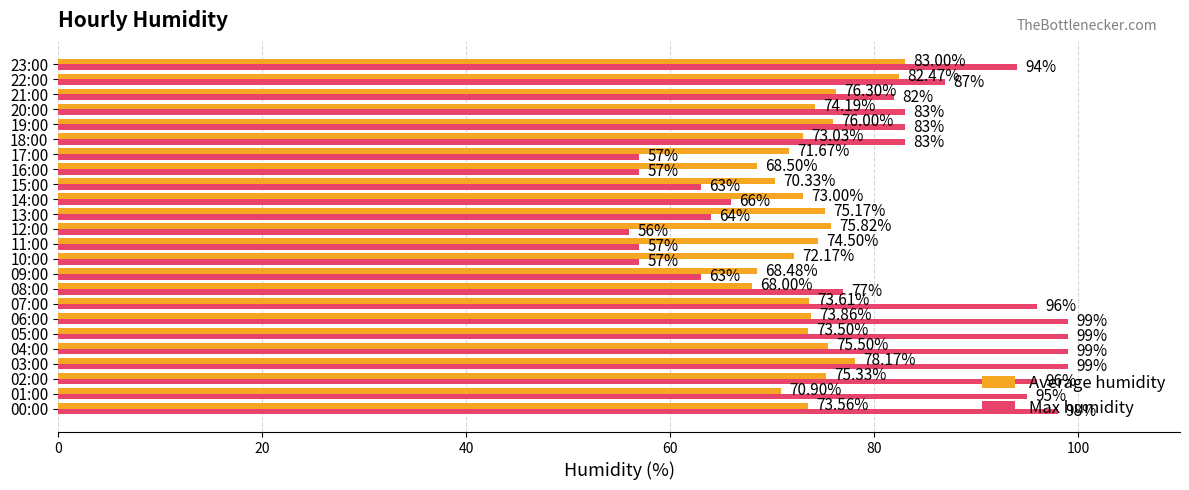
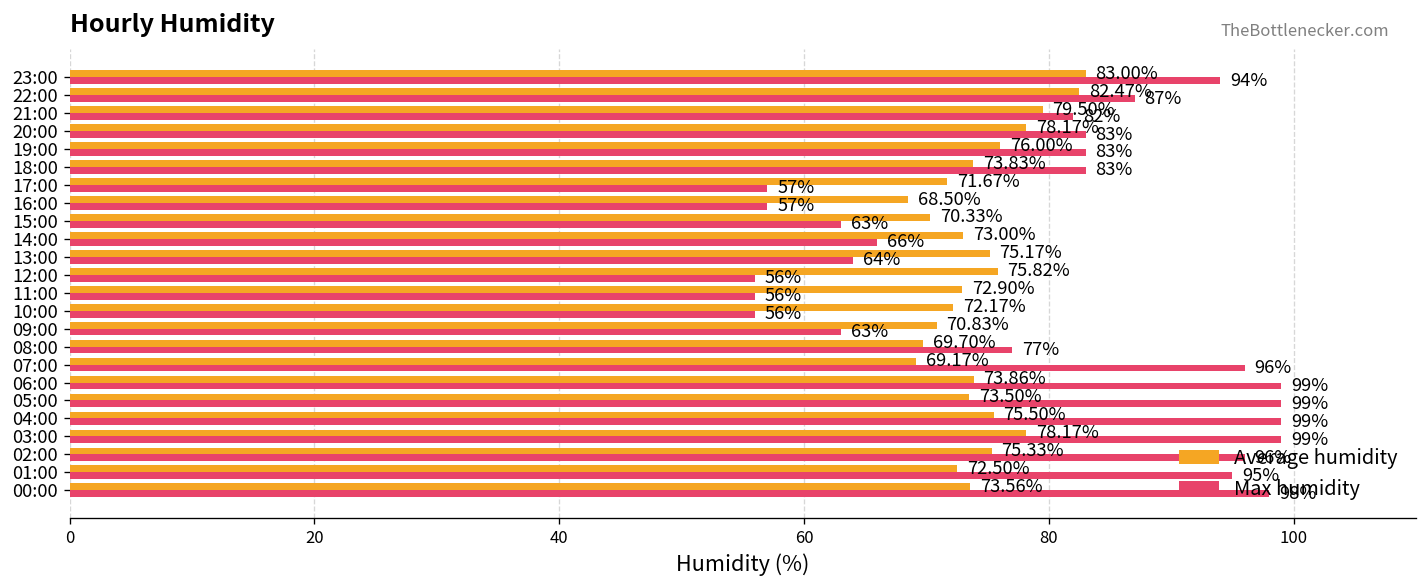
Average humidity, 21:00: 76.30% -> 79.50%
Average humidity, 20:00: 74.19% -> 78.17%
Average humidity, 18:00: 73.03% -> 73.83%
Average humidity, 11:00: 74.50% -> 72.90%
Max humidity, 11:00: 57% -> 56%
Max humidity, 10:00: 57% -> 56%
Average humidity, 09:00: 68.48% -> 70.83%
Average humidity, 08:00: 68.00% -> 69.70%
Average humidity, 07:00: 73.61% -> 69.17%
Average humidity, 01:00: 70.90% -> 72.50%
